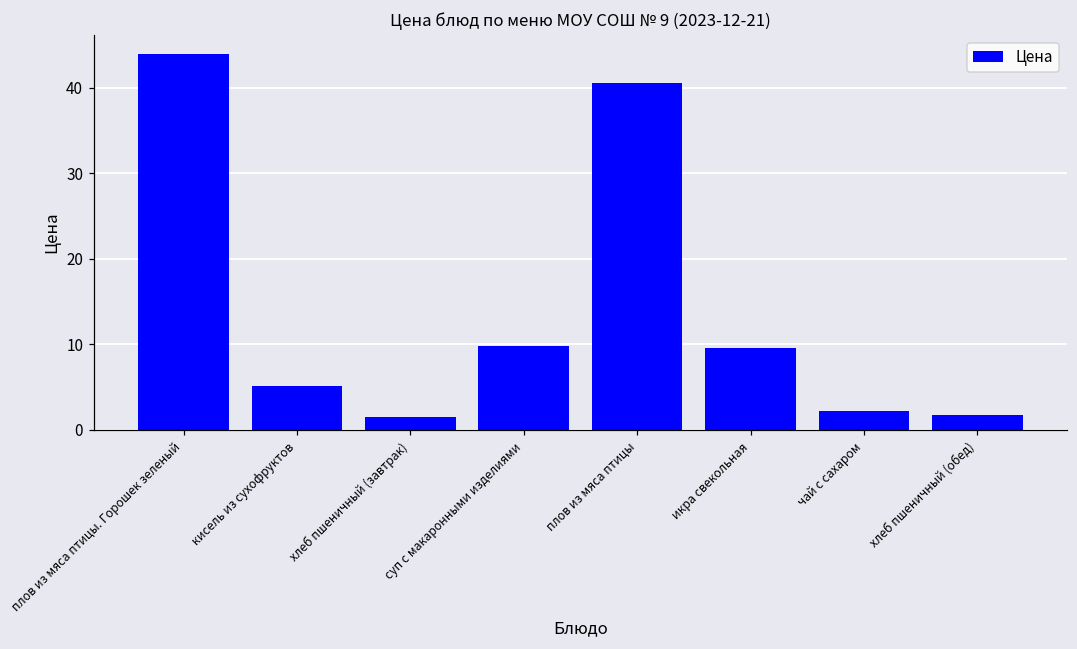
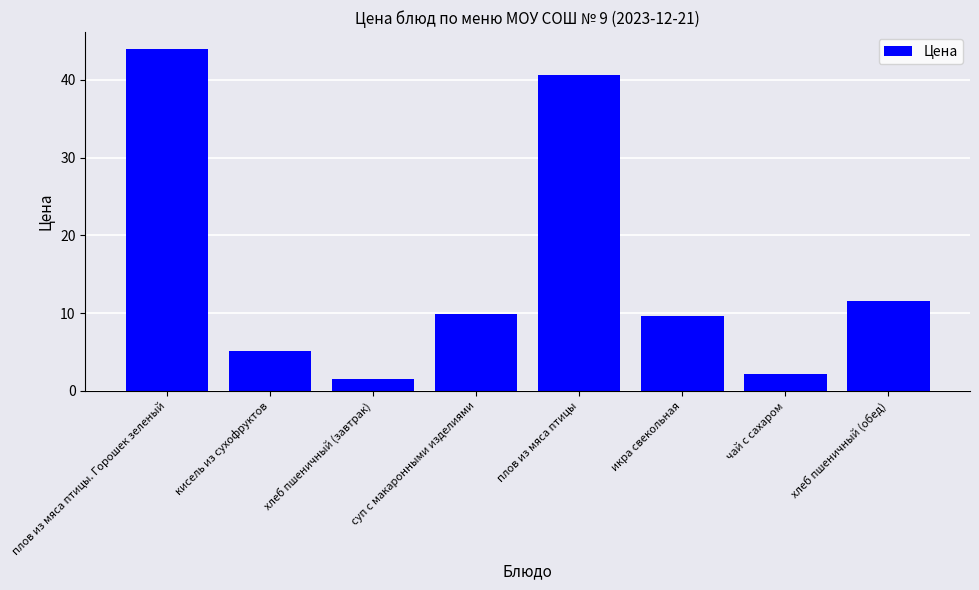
хлеб пшеничный (обед): 2 -> 12
